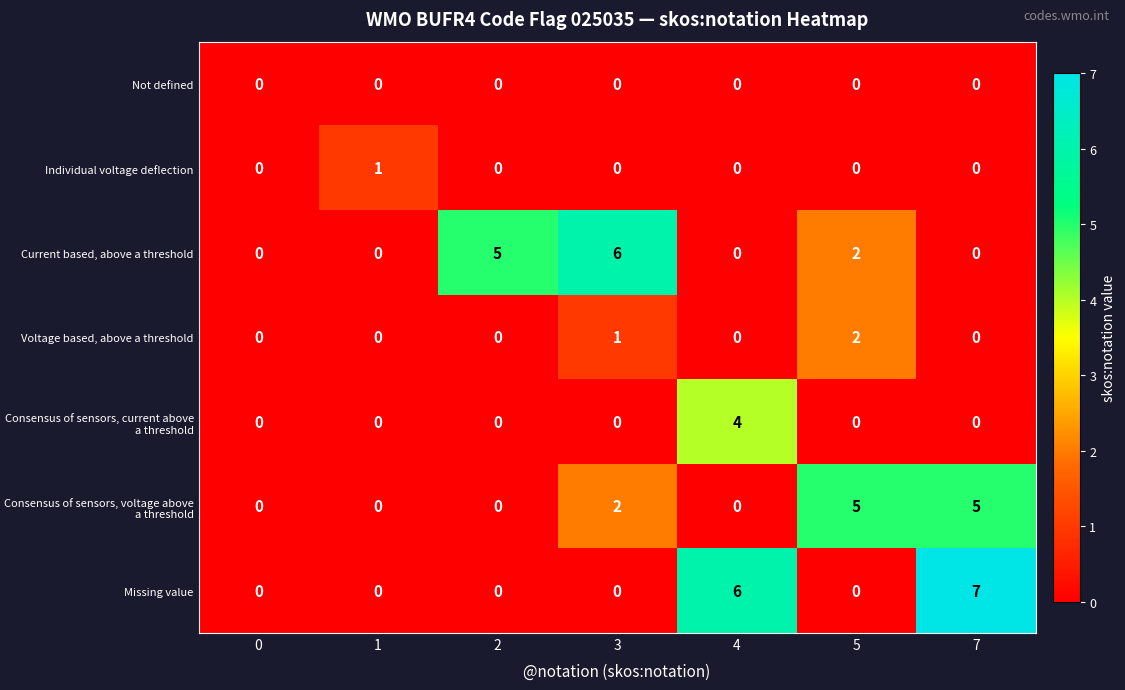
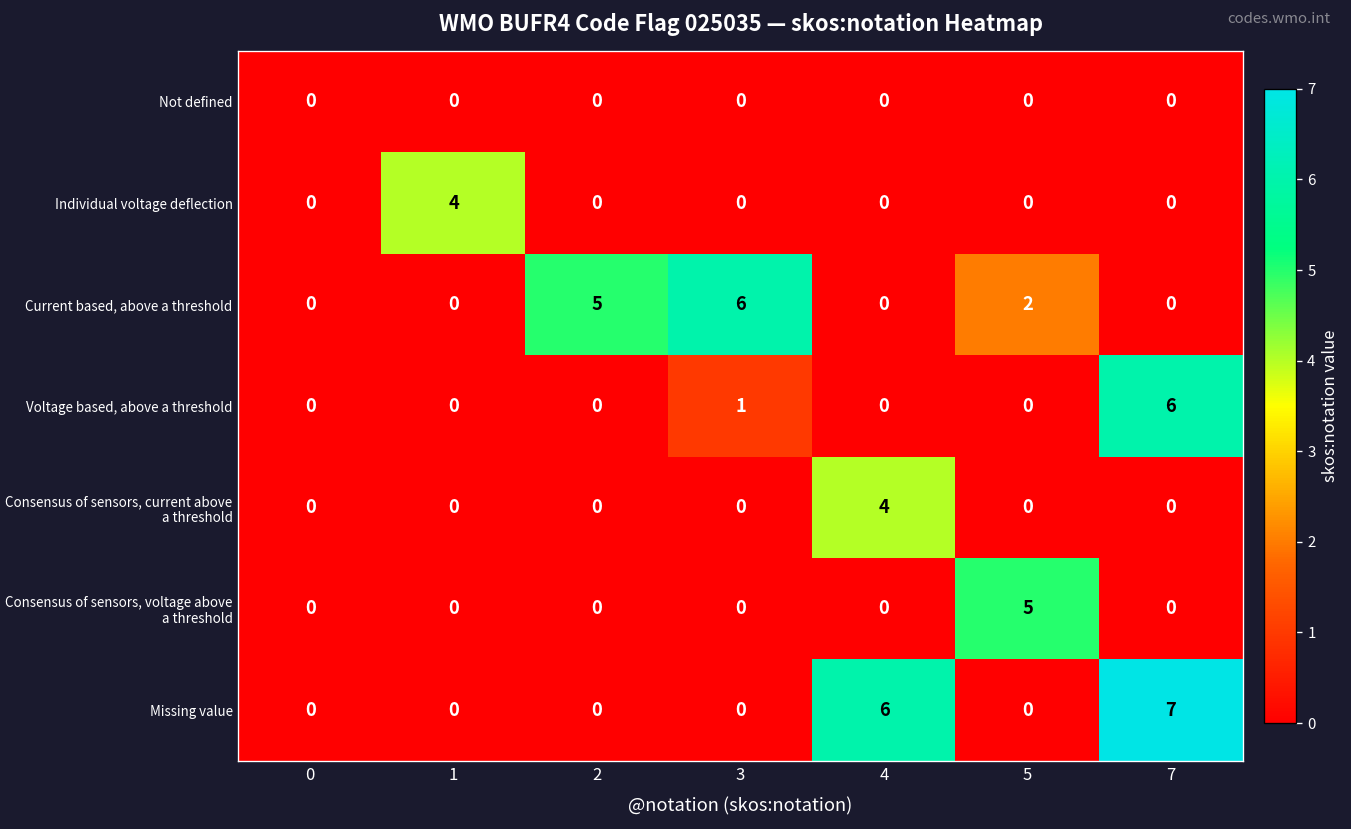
Individual voltage deflection, 1: 1 -> 4
Voltage based, above a threshold, 5: 2 -> 0
Voltage based, above a threshold, 7: 0 -> 6
Consensus of sensors, voltage above a threshold, 3: 2 -> 0
Consensus of sensors, voltage above a threshold, 7: 5 -> 0
